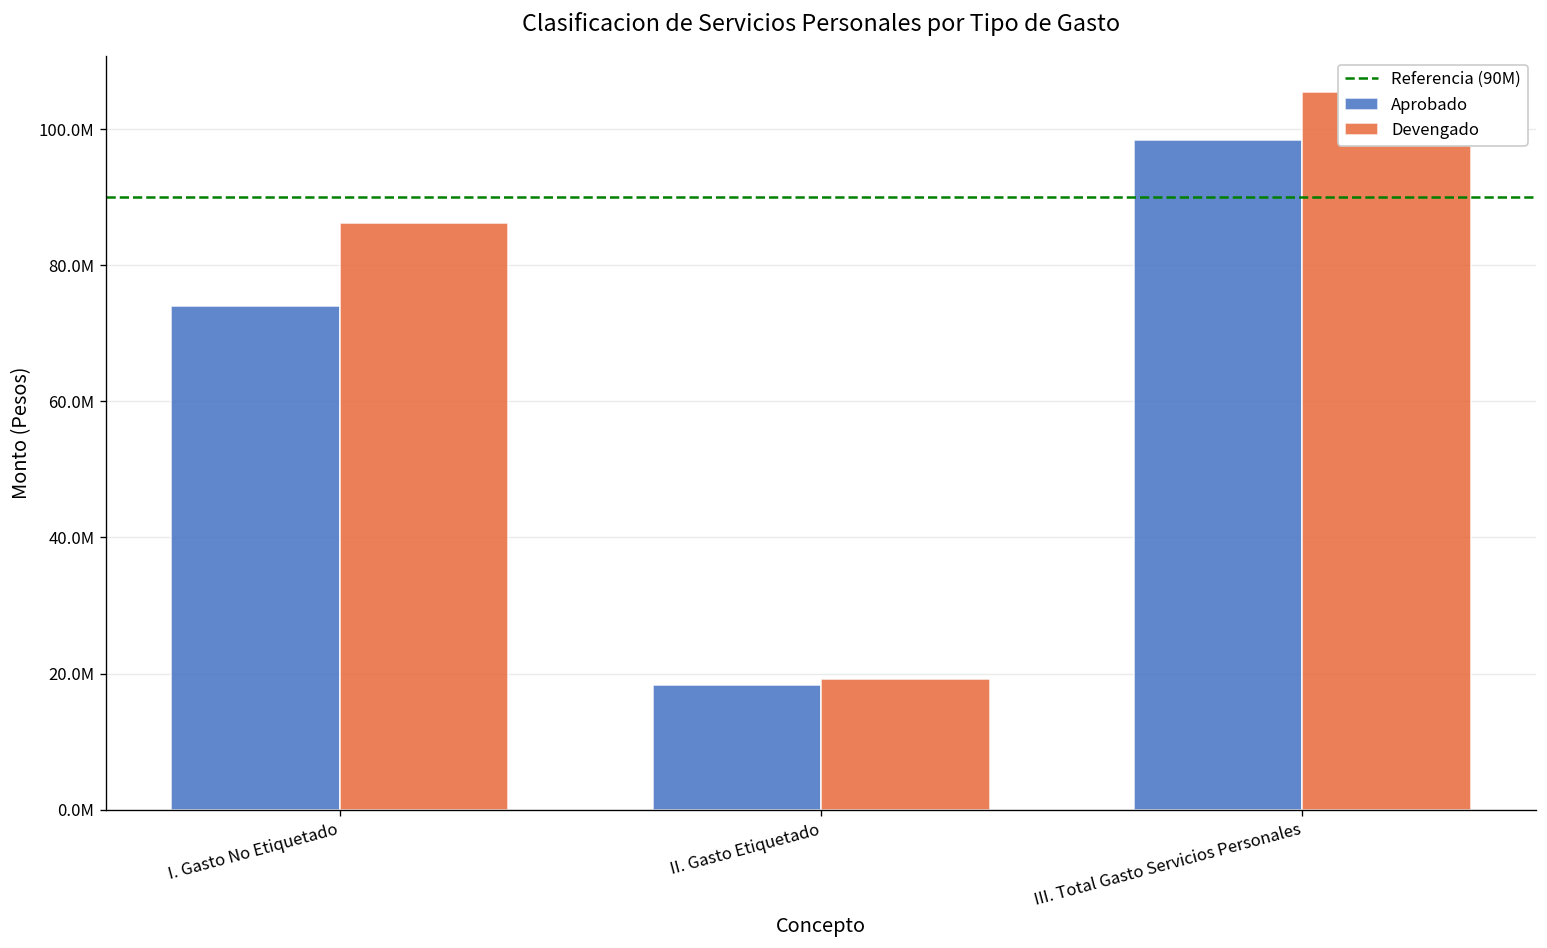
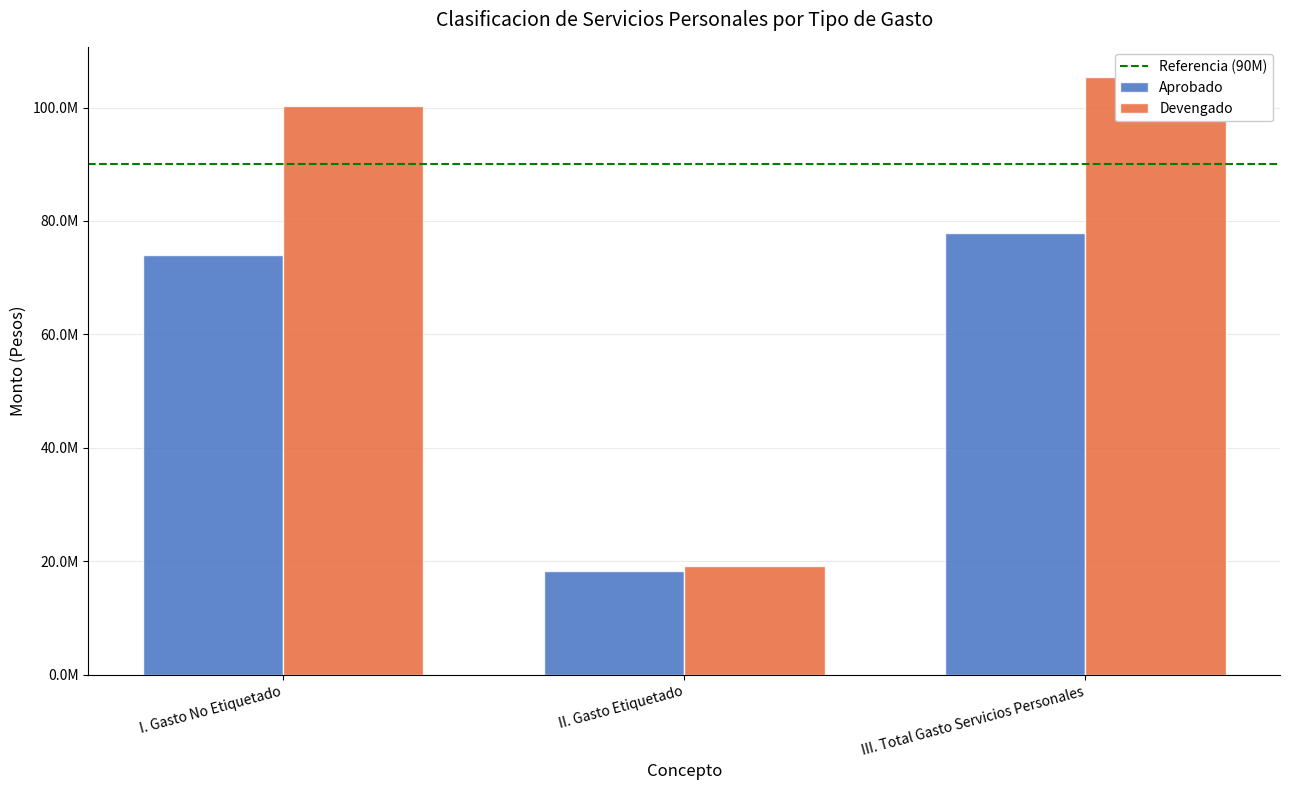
Devengado, I. Gasto No Etiquetado: 86000000 -> 100000000
Aprobado, III. Total Gasto Servicios Personales: 98000000 -> 78000000
